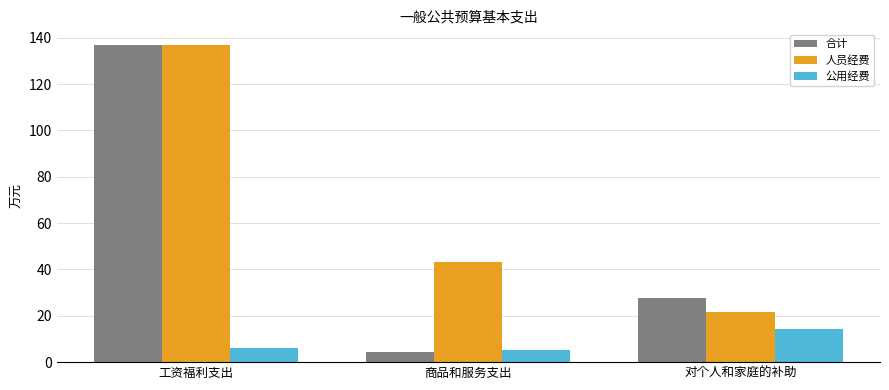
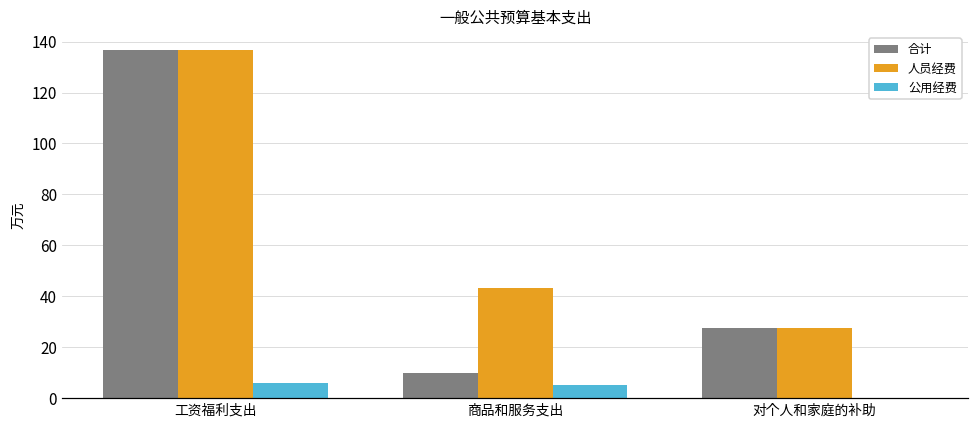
合计, 商品和服务支出: 4 -> 10
人员经费, 对个人和家庭的补助: 22 -> 28
公用经费, 对个人和家庭的补助: 15 -> 0
